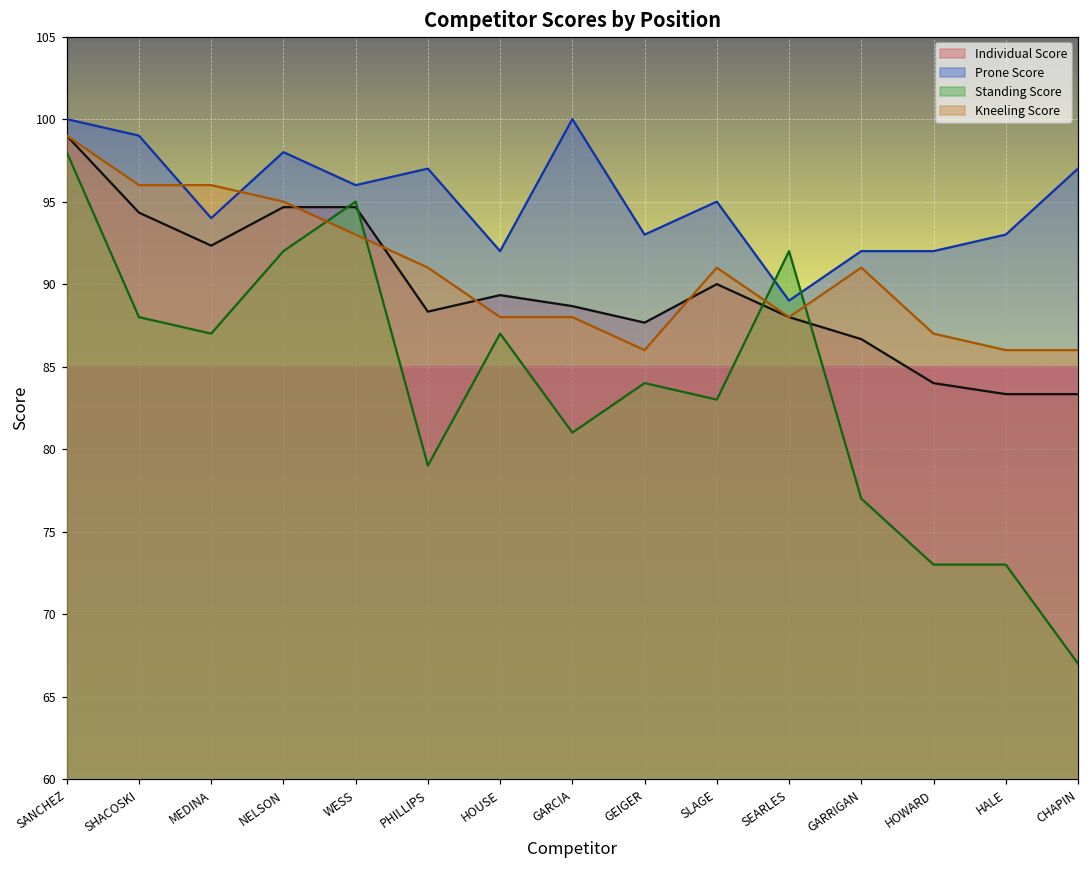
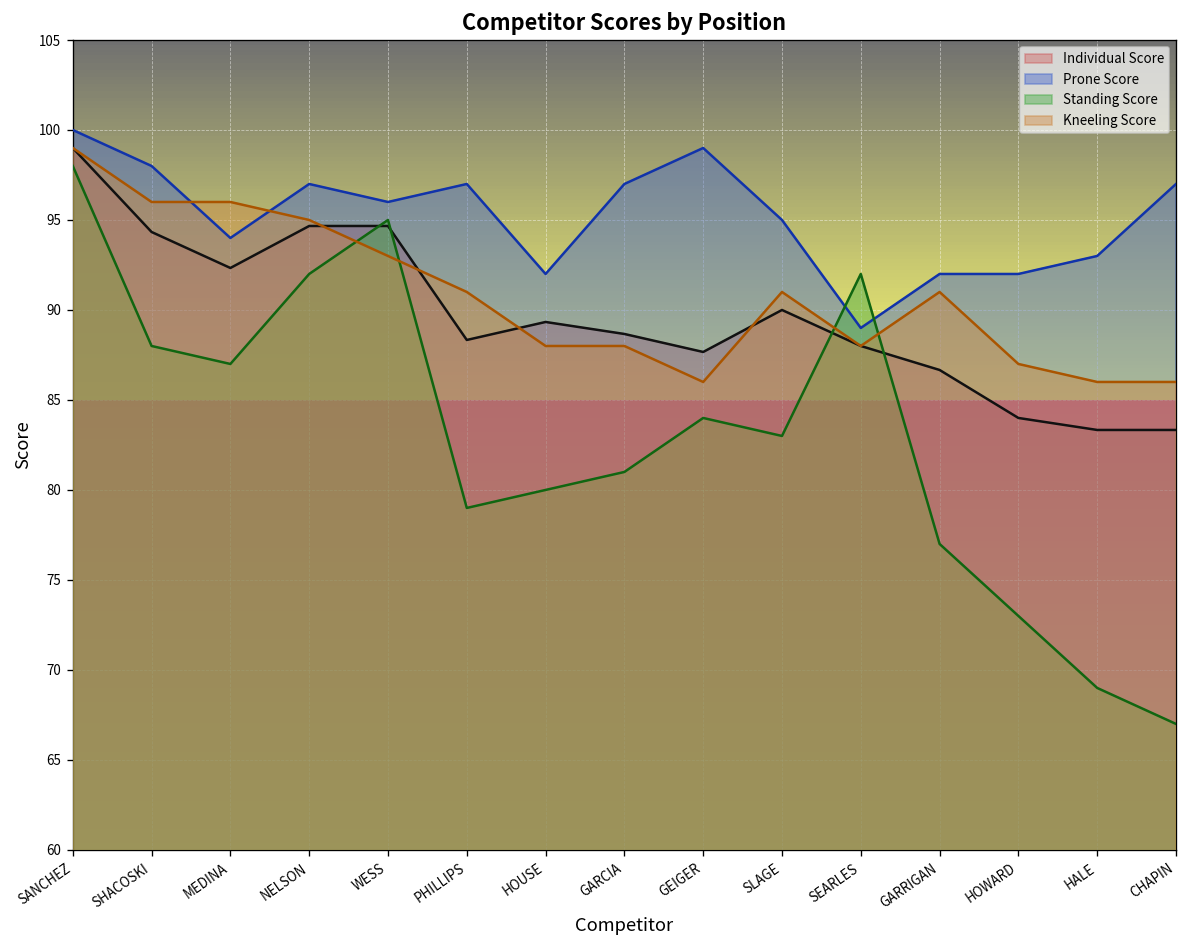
Prone Score, SHACOSKI: 99 -> 98
Prone Score, NELSON: 98 -> 97
Standing Score, HOUSE: 87 -> 80
Prone Score, GARCIA: 100 -> 97
Prone Score, GEIGER: 93 -> 99
Standing Score, HALE: 73 -> 69
